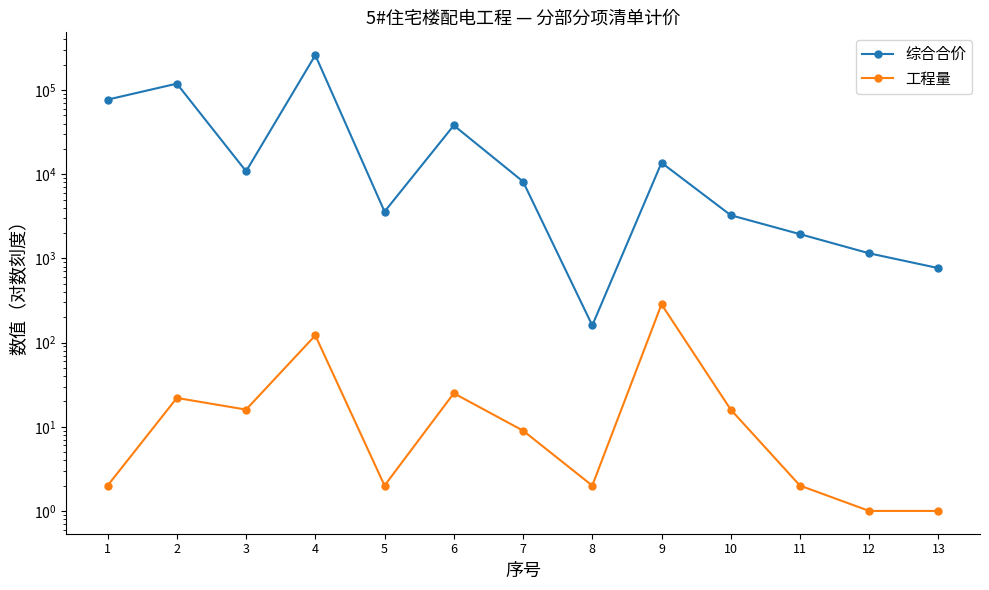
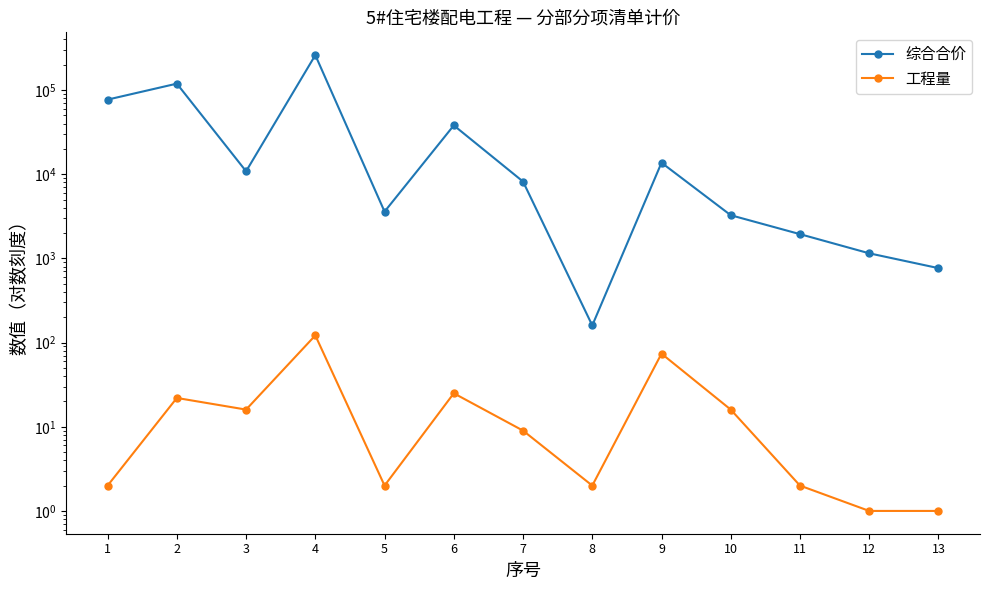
工程量, 9: 290 -> 70
